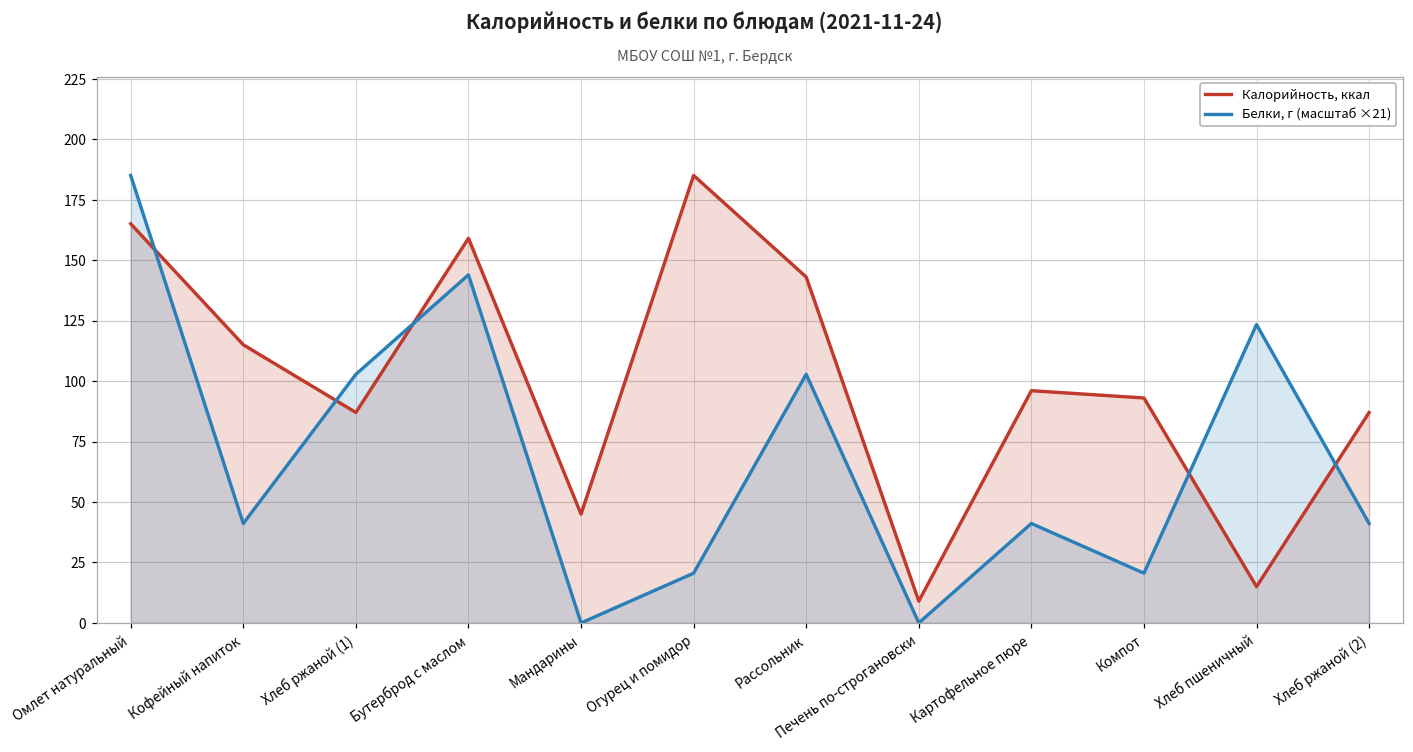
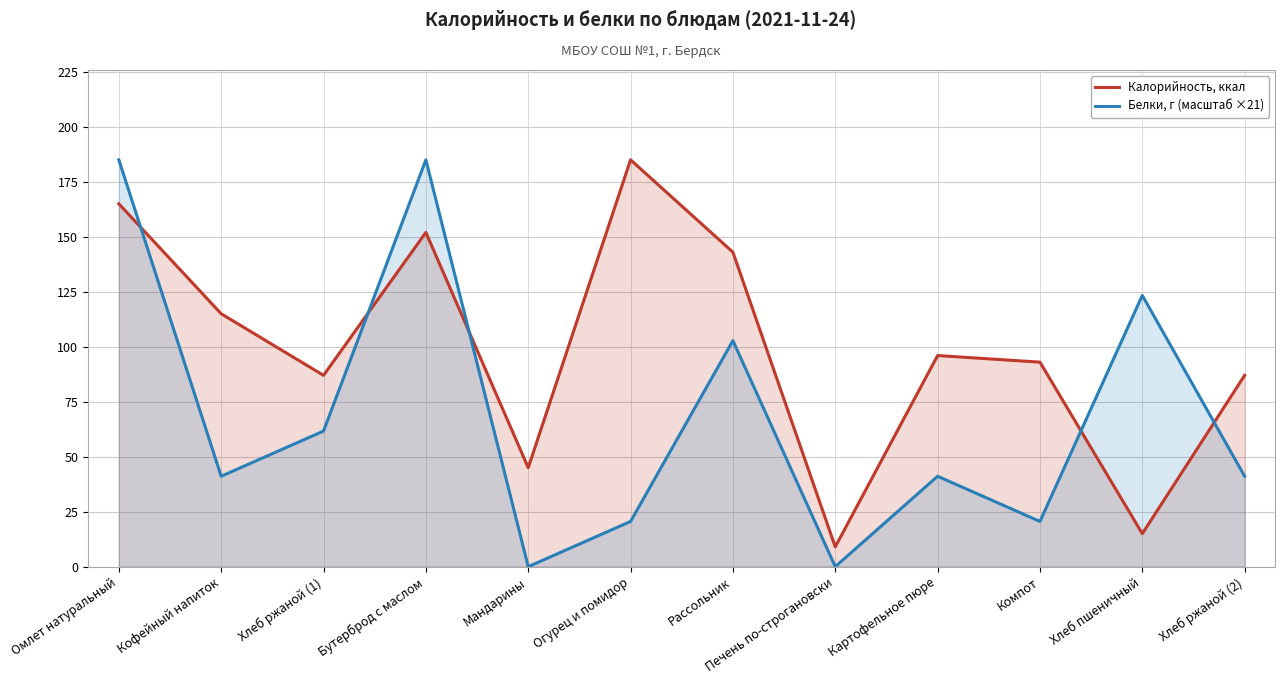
Белки, г (масштаб ×21), Хлеб ржаной (1): 103 -> 62
Калорийность, ккал, Бутерброд с маслом: 159 -> 152
Белки, г (масштаб ×21), Бутерброд с маслом: 144 -> 185
